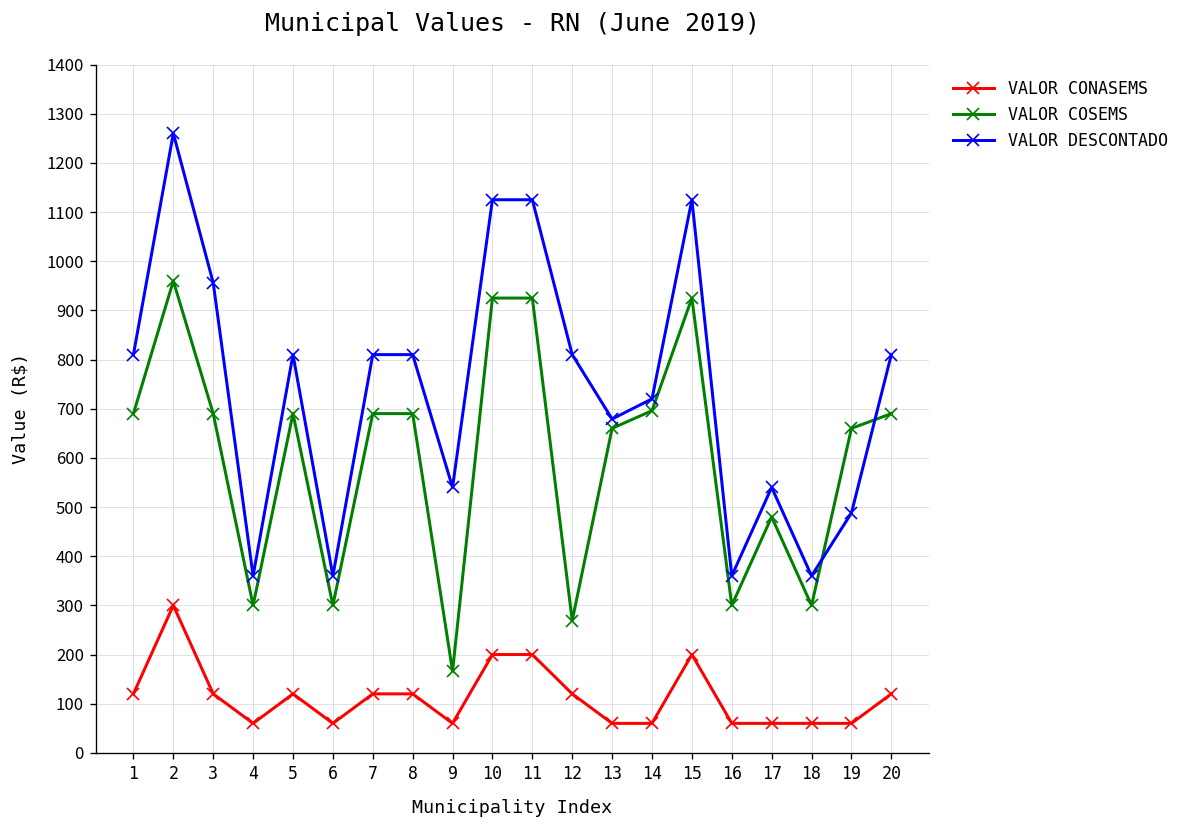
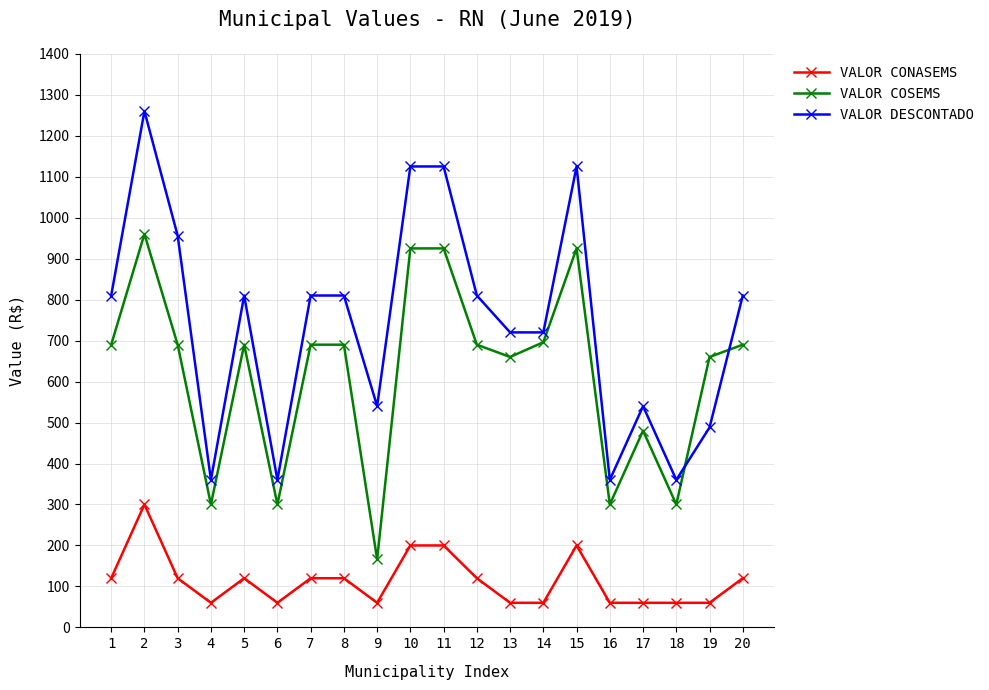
VALOR COSEMS, 12: 270 -> 690
VALOR DESCONTADO, 13: 680 -> 720
